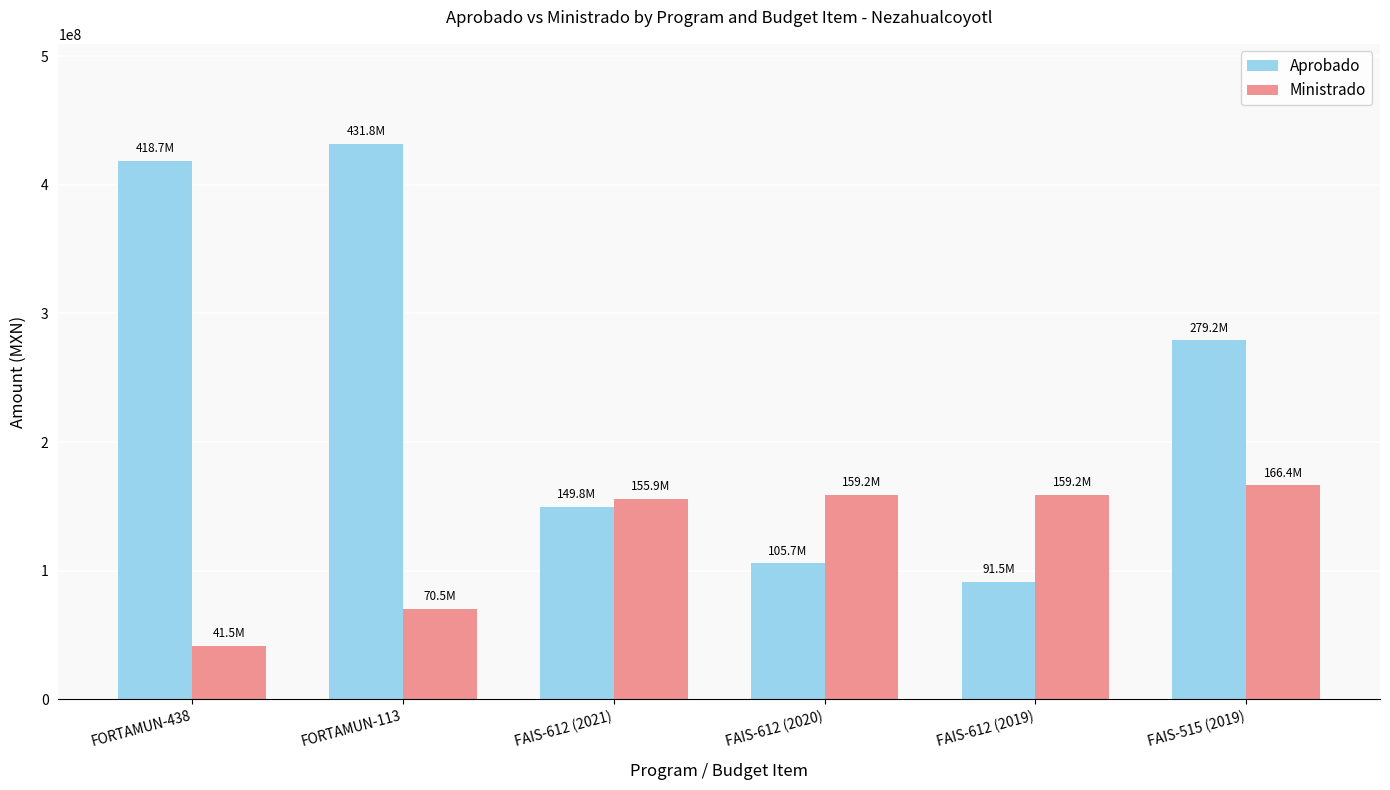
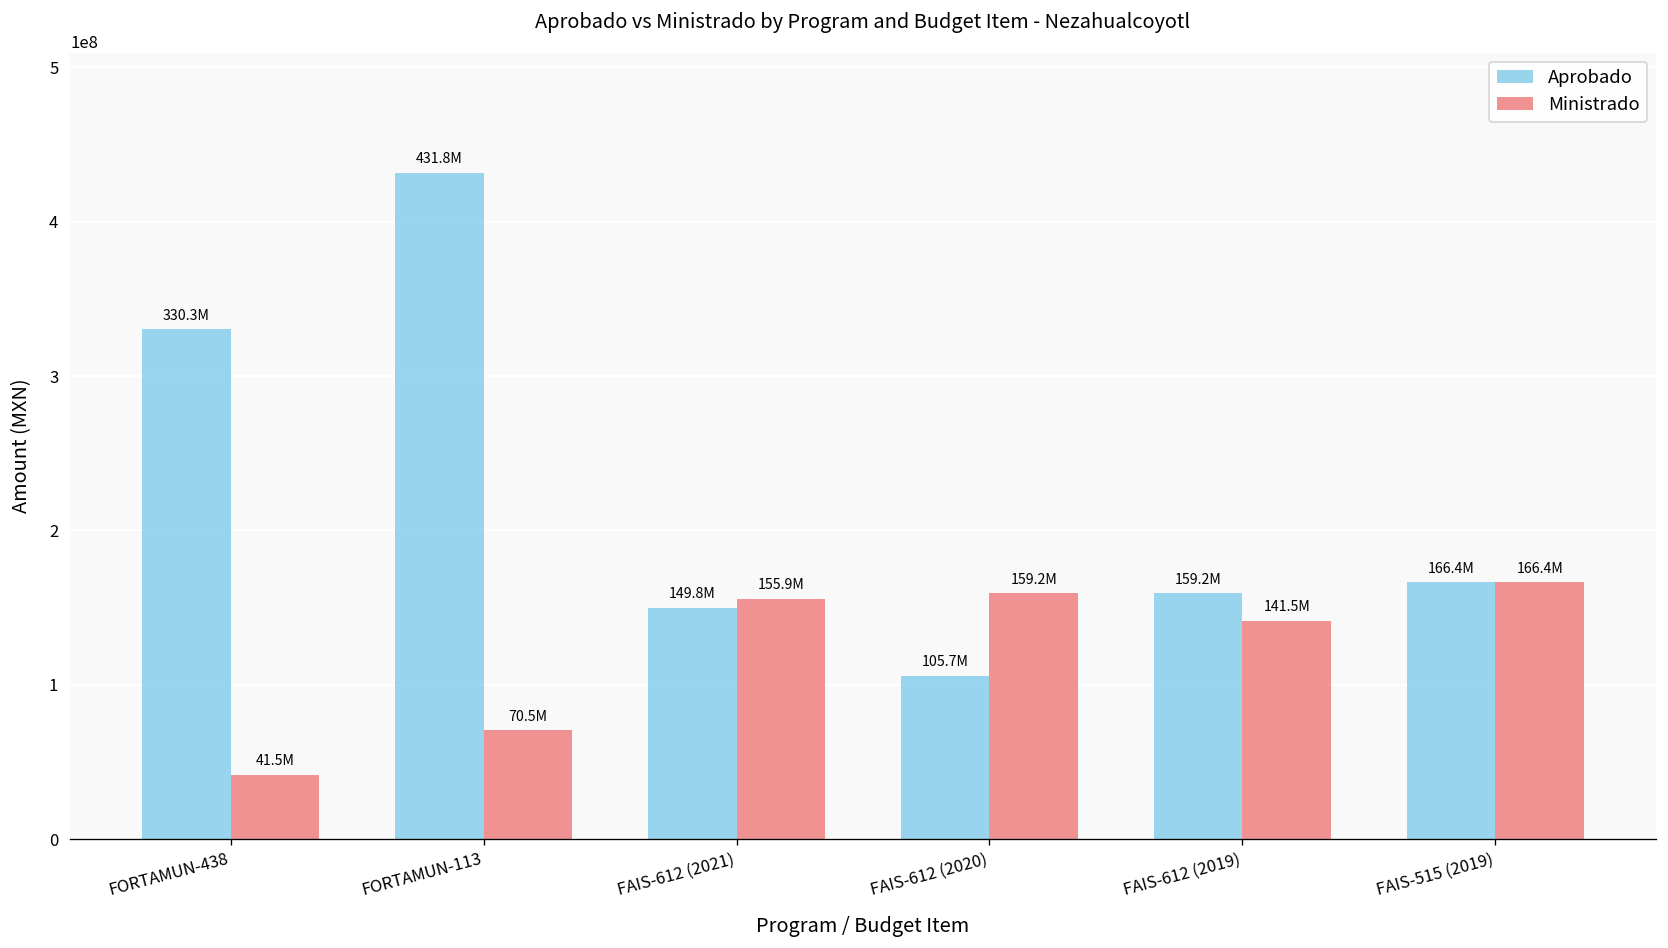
Aprobado, FORTAMUN-438: 418.7M -> 330.3M
Aprobado, FAIS-612 (2019): 91.5M -> 159.2M
Ministrado, FAIS-612 (2019): 159.2M -> 141.5M
Aprobado, FAIS-515 (2019): 279.2M -> 166.4M
